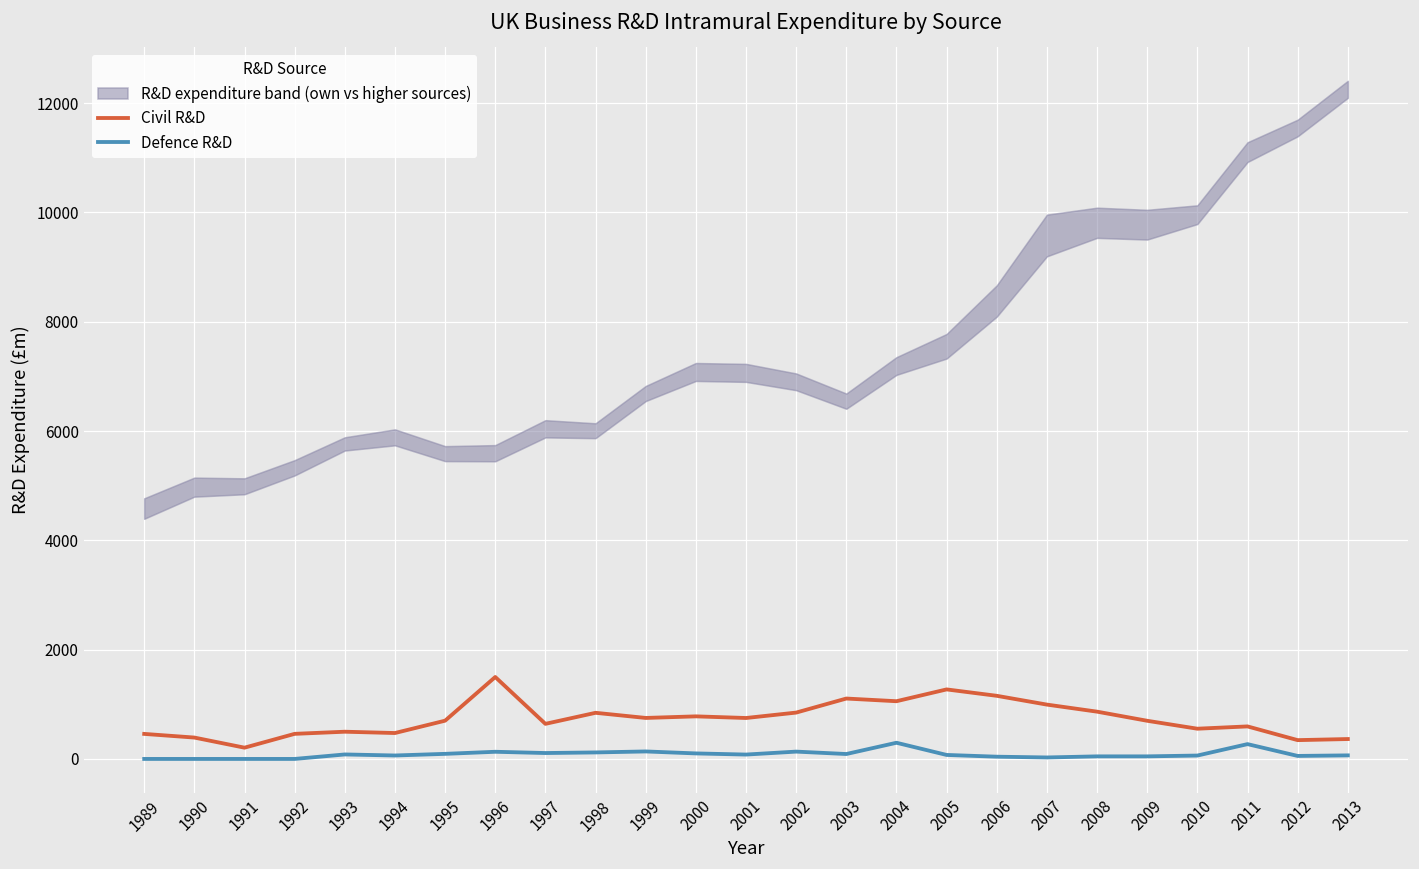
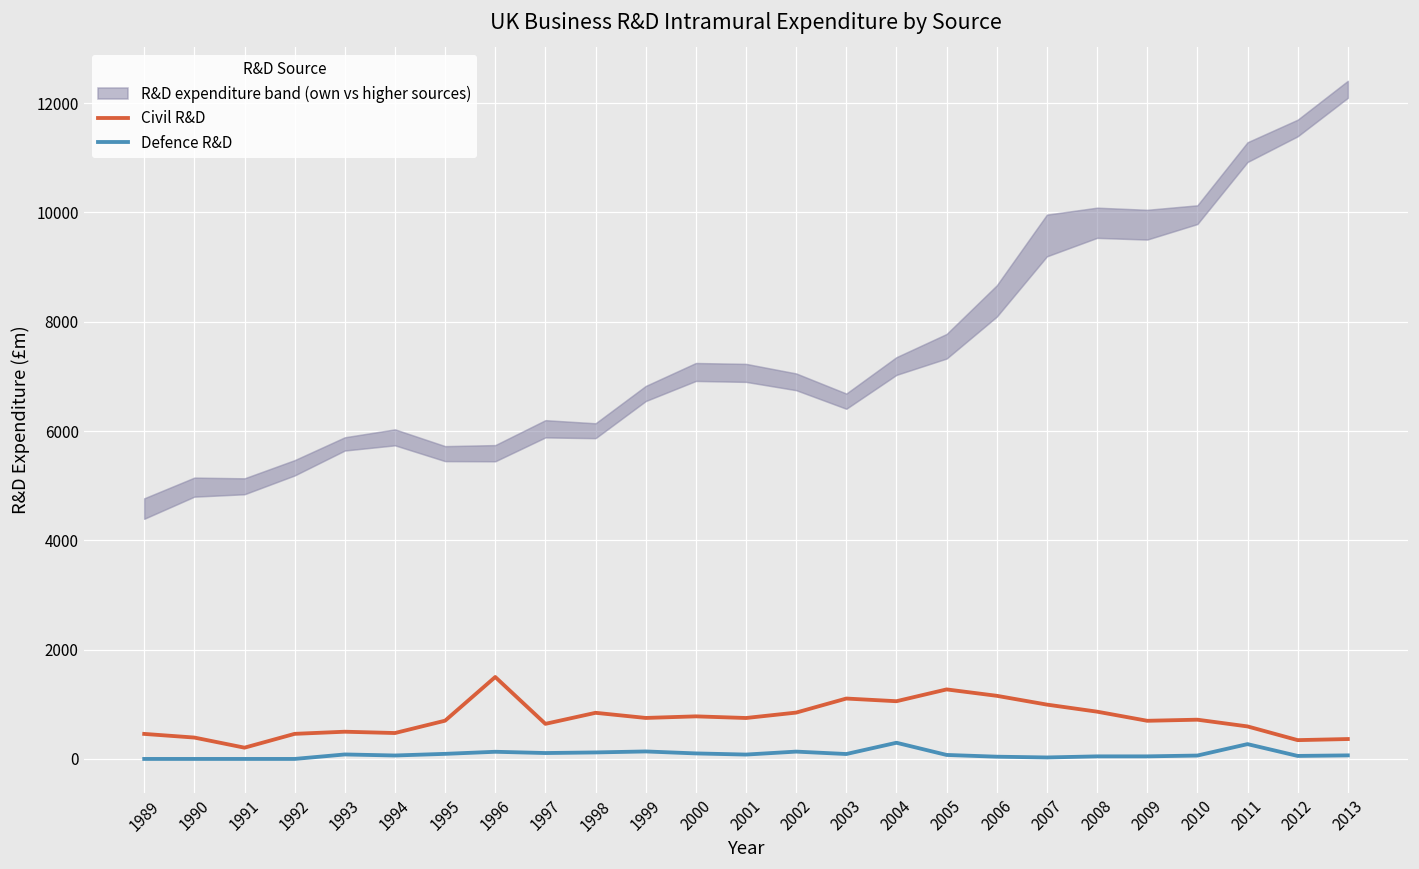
Civil R&D, 2010: 600 -> 700
